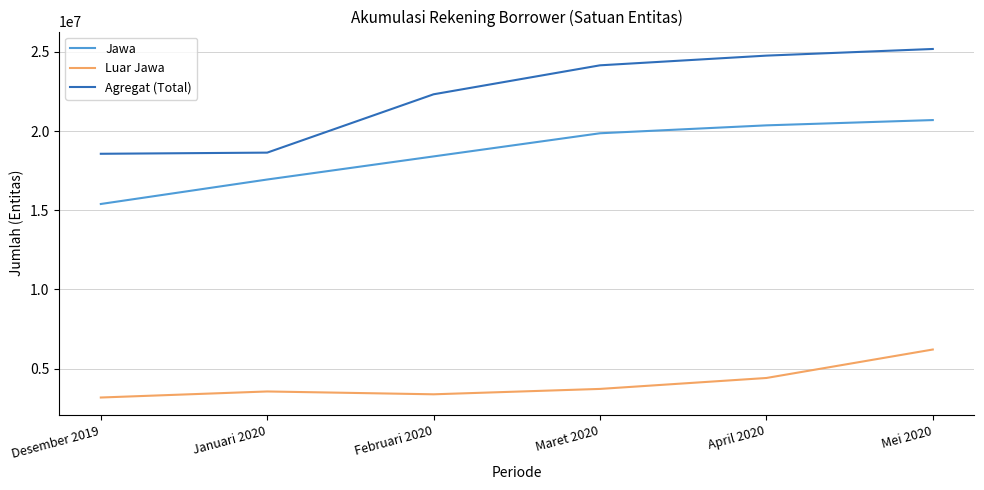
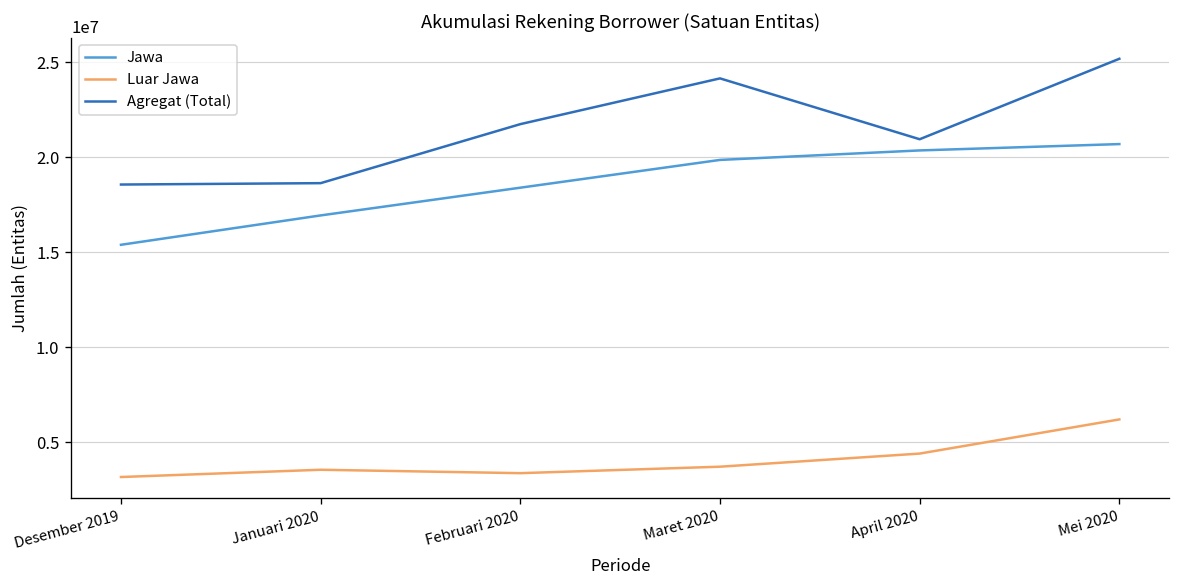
Agregat (Total), Februari 2020: 22300000 -> 21700000
Agregat (Total), April 2020: 24800000 -> 21000000
